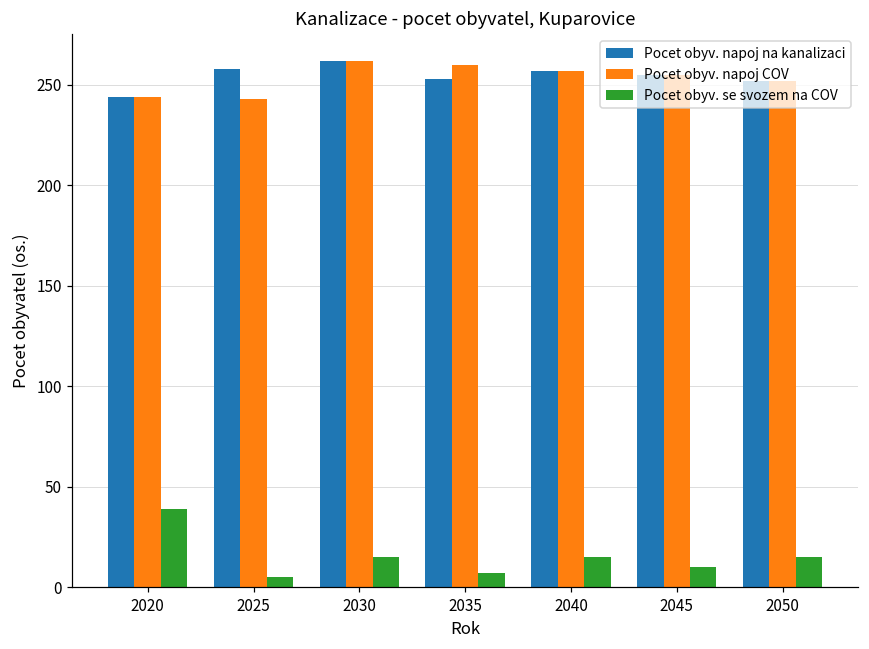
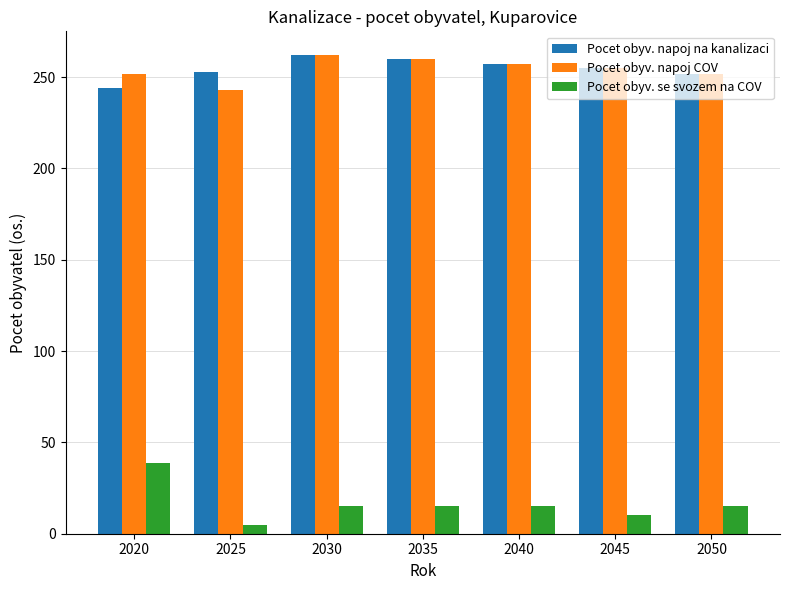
Pocet obyv. napoj COV, 2020: 244 -> 252
Pocet obyv. napoj na kanalizaci, 2025: 258 -> 253
Pocet obyv. napoj na kanalizaci, 2035: 253 -> 260
Pocet obyv. se svozem na COV, 2035: 7 -> 15
